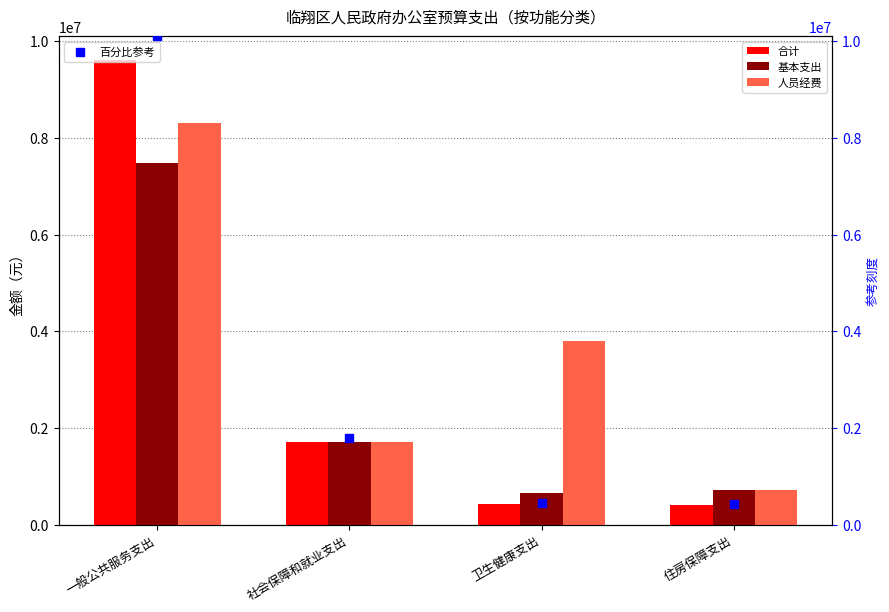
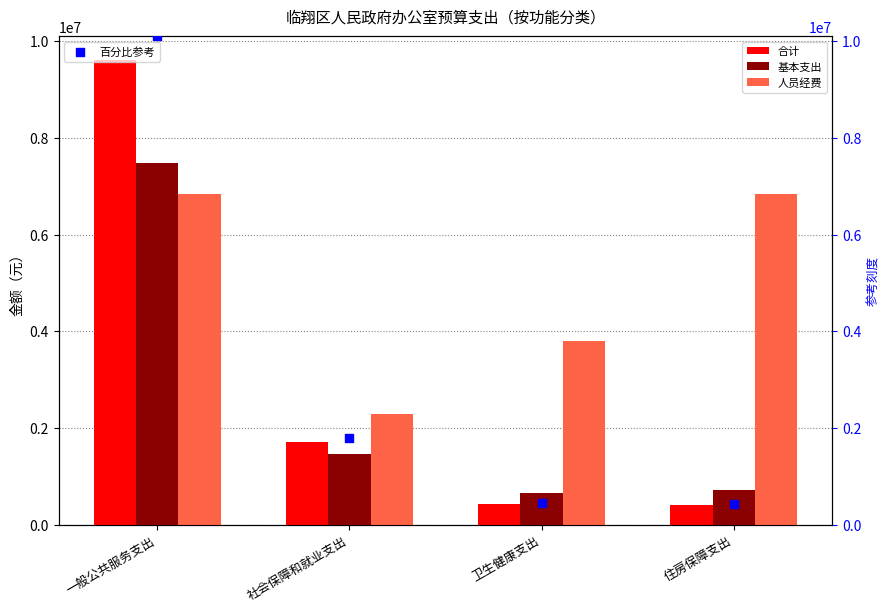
人员经费, 一般公共服务支出: 8300000 -> 6800000
基本支出, 社会保障和就业支出: 1700000 -> 1500000
人员经费, 社会保障和就业支出: 1700000 -> 2300000
人员经费, 住房保障支出: 700000 -> 6800000
